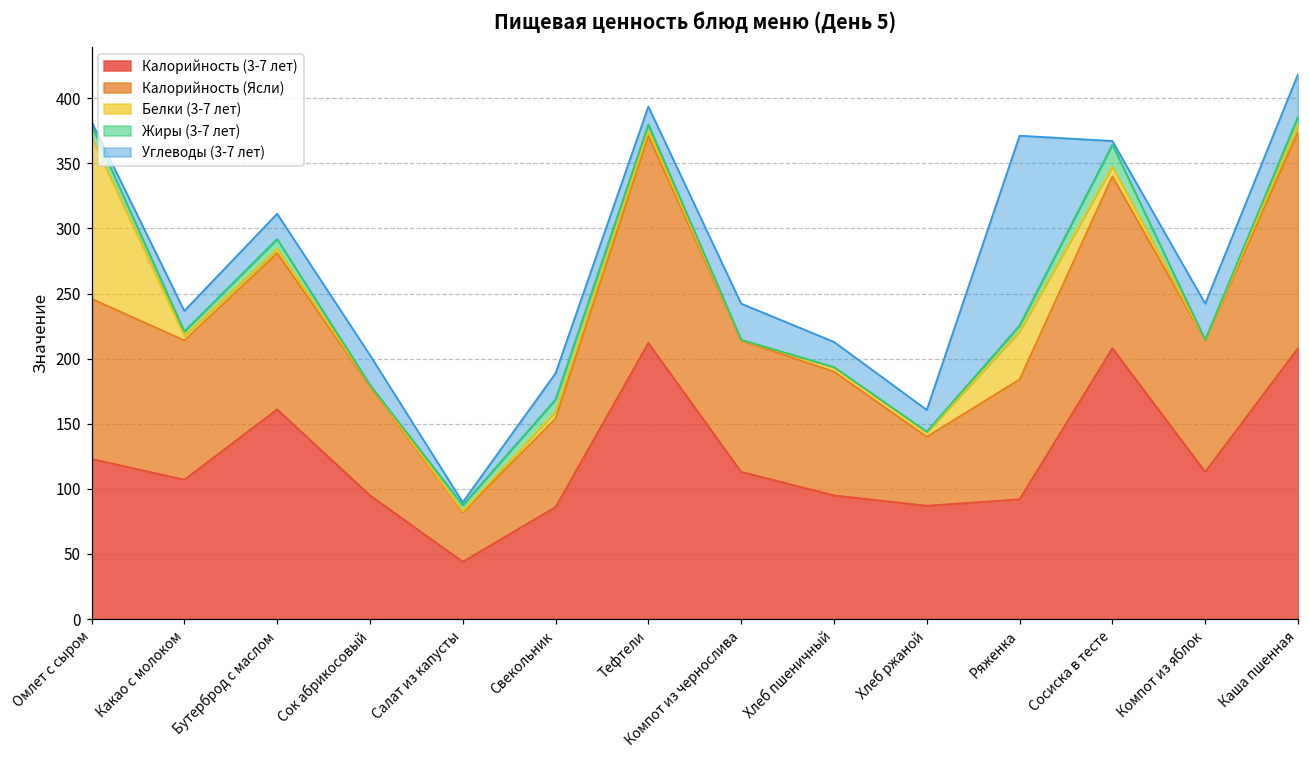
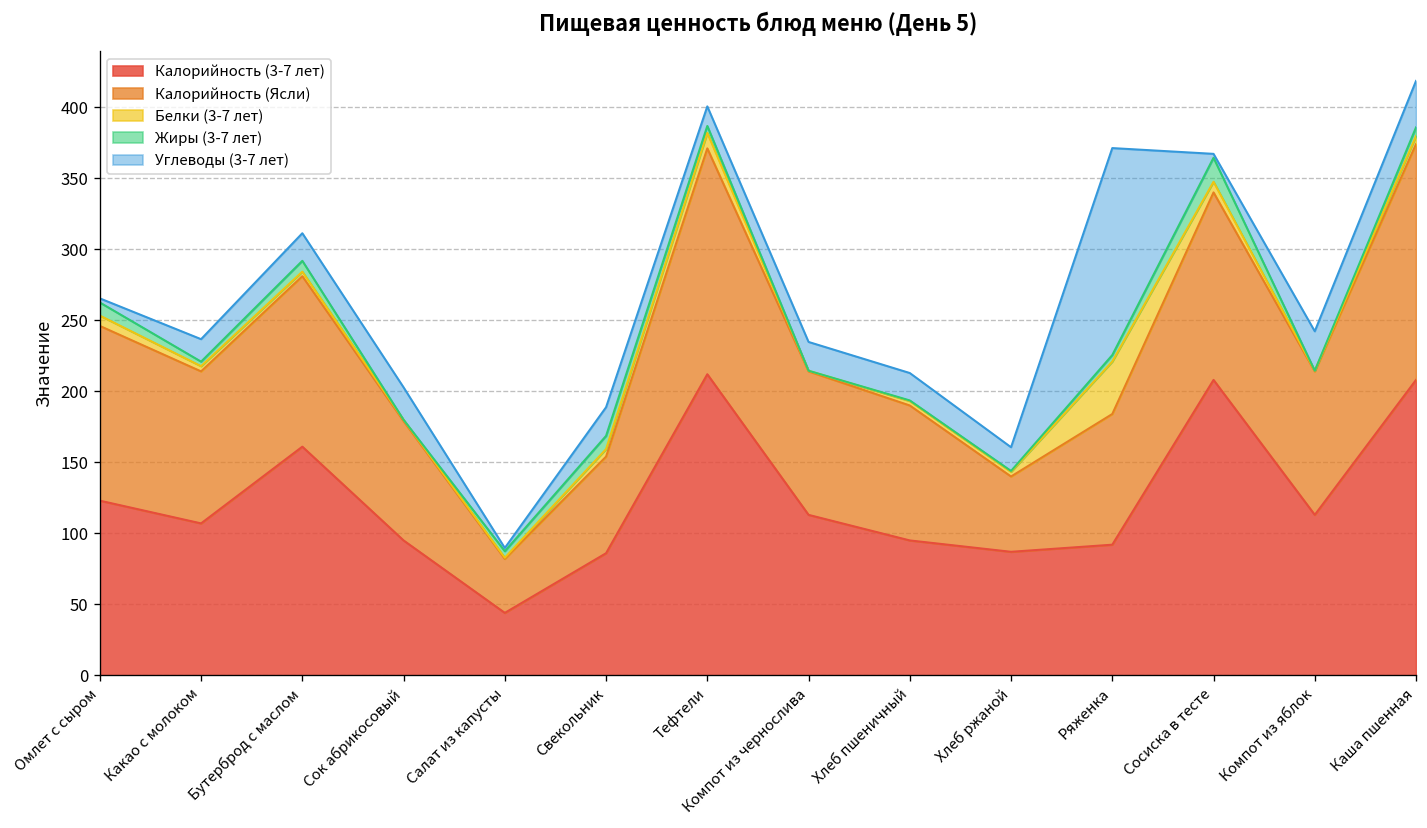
Белки (3-7 лет), Омлет с сыром: 124 -> 7
Белки (3-7 лет), Тефтели: 4 -> 11
Углеводы (3-7 лет), Компот из чернослива: 28 -> 20
